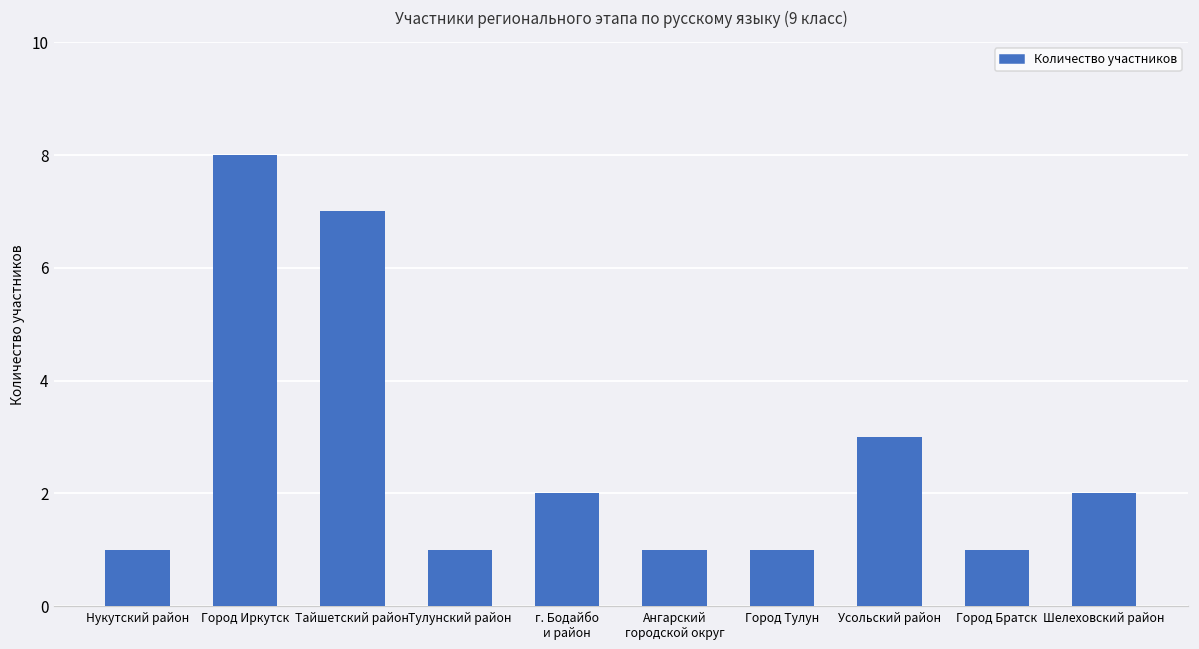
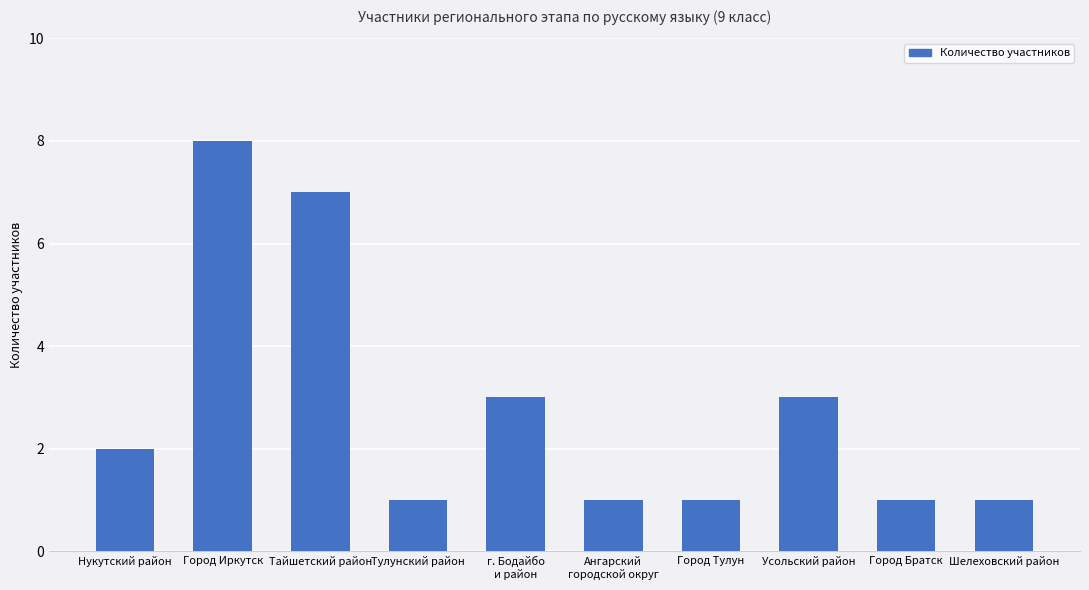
Нукутский район: 1 -> 2
г. Бодайбо и район: 2 -> 3
Шелеховский район: 2 -> 1
